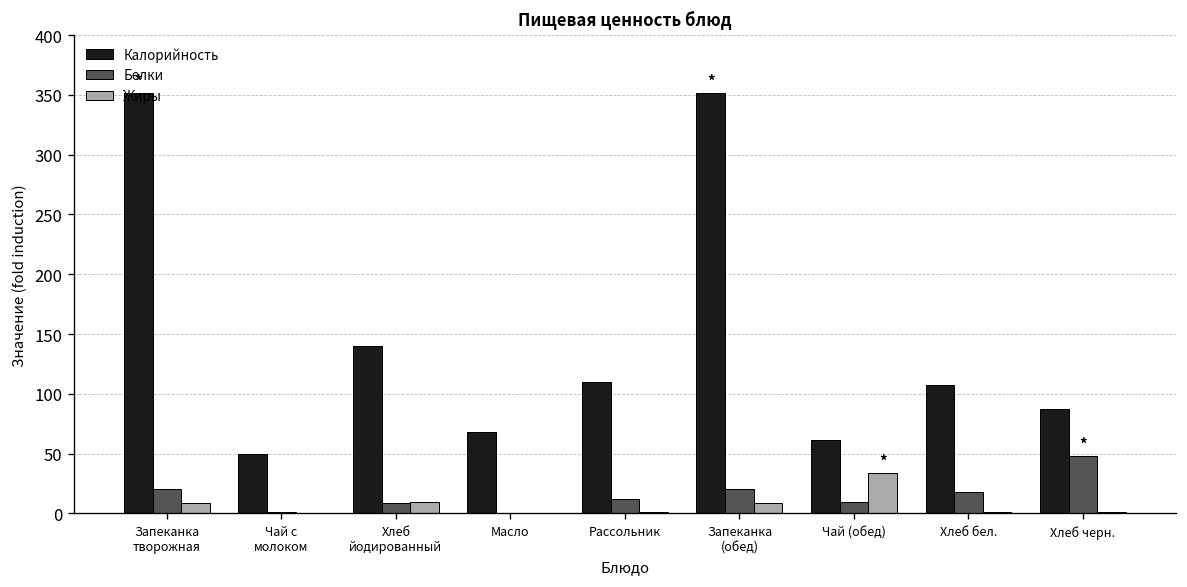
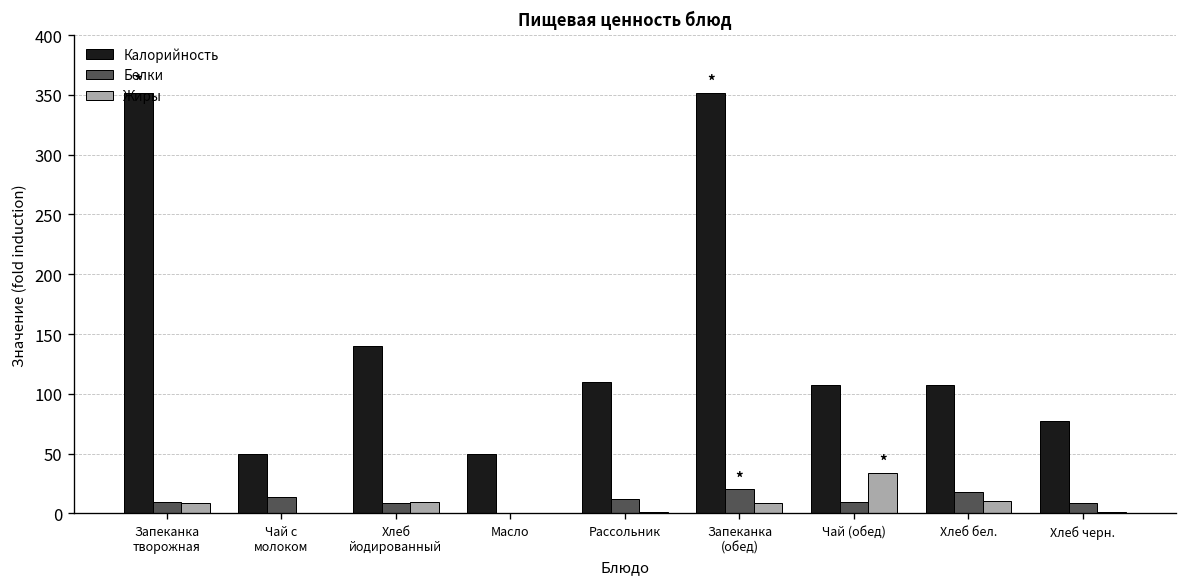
Белки, Запеканка творожная: 20 -> 10
Белки, Чай с молоком: 0 -> 10
Калорийность, Масло: 70 -> 50
Калорийность, Чай (обед): 60 -> 110
Жиры, Хлеб бел.: 0 -> 10
Калорийность, Хлеб черн.: 90 -> 80
Белки, Хлеб черн.: 50 -> 10
